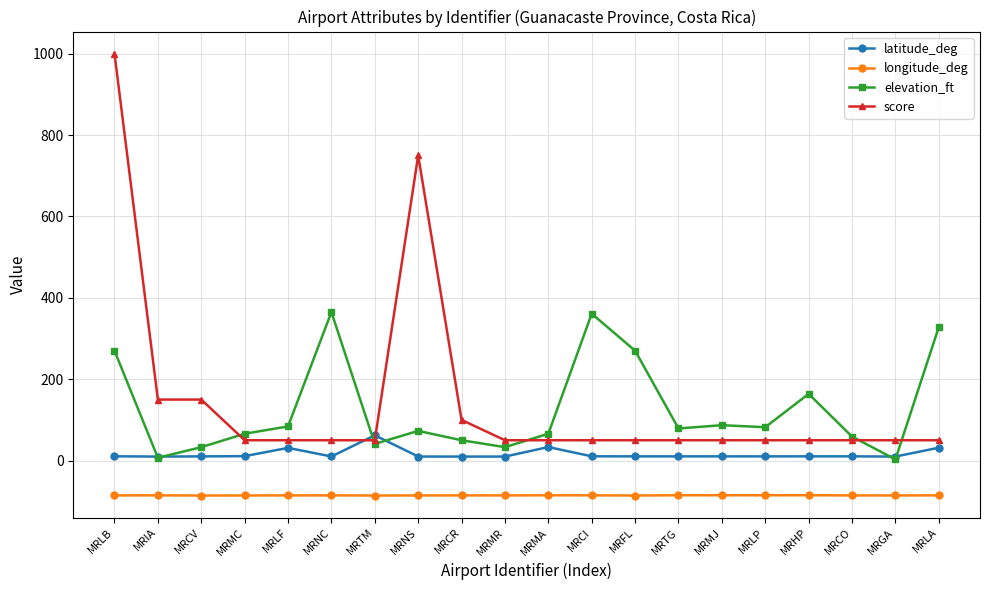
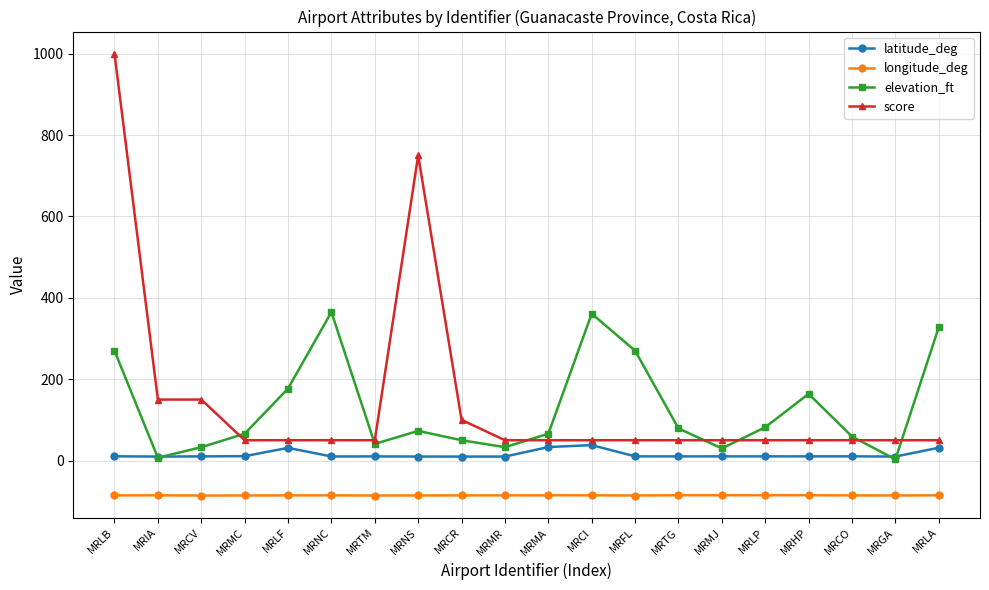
elevation_ft, MRLF: 80 -> 180
latitude_deg, MRTM: 60 -> 10
latitude_deg, MRCI: 10 -> 40
elevation_ft, MRMJ: 90 -> 30
